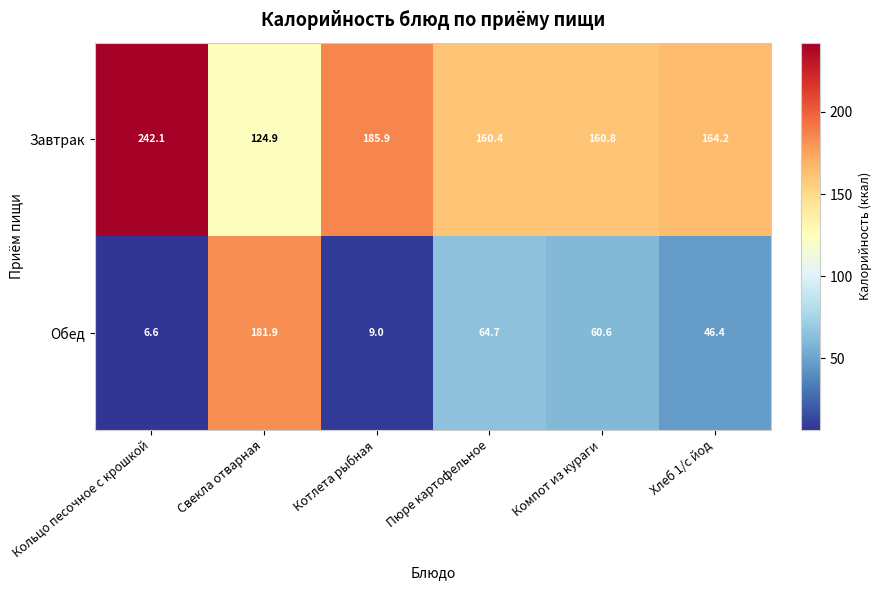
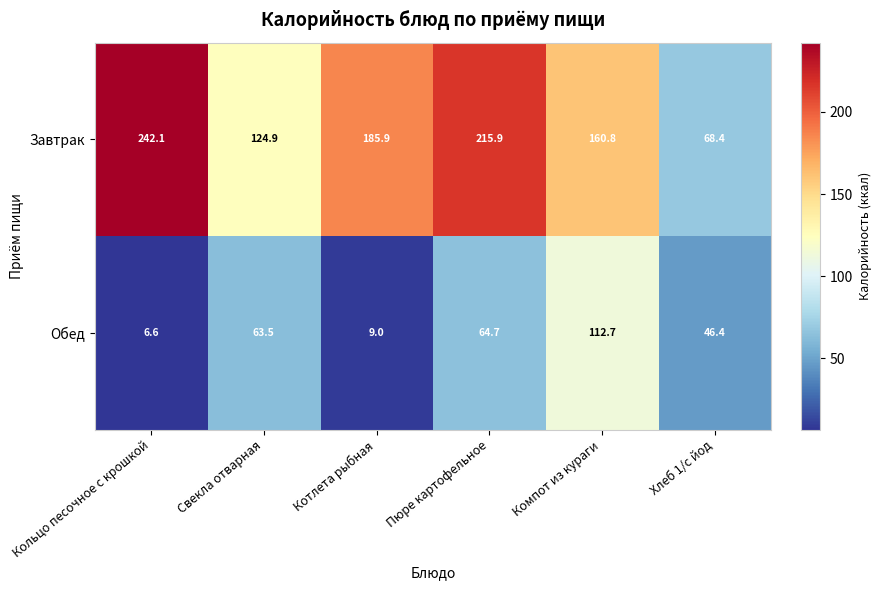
Завтрак, Пюре картофельное: 160.4 -> 215.9
Завтрак, Хлеб 1/с йод: 164.2 -> 68.4
Обед, Свекла отварная: 181.9 -> 63.5
Обед, Компот из кураги: 60.6 -> 112.7
